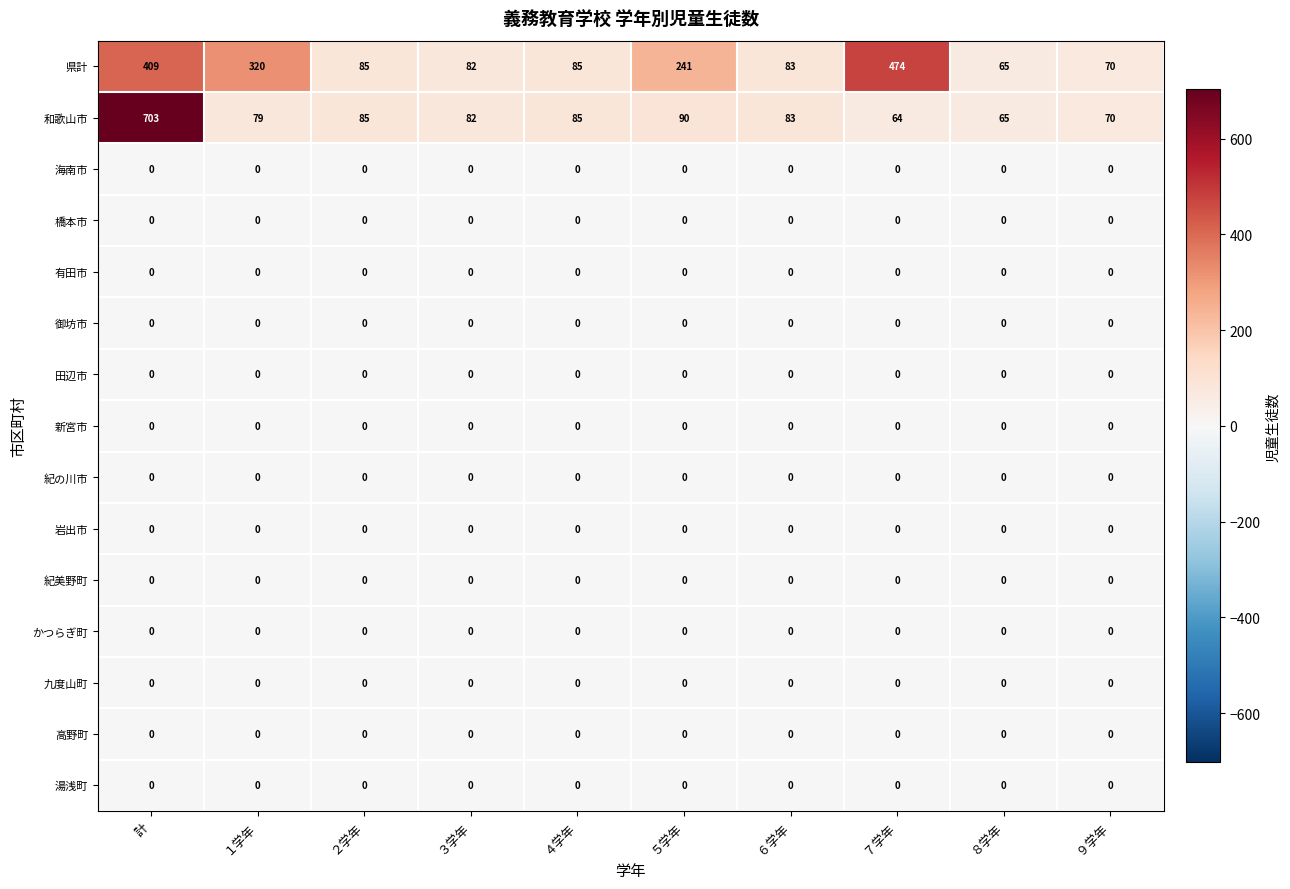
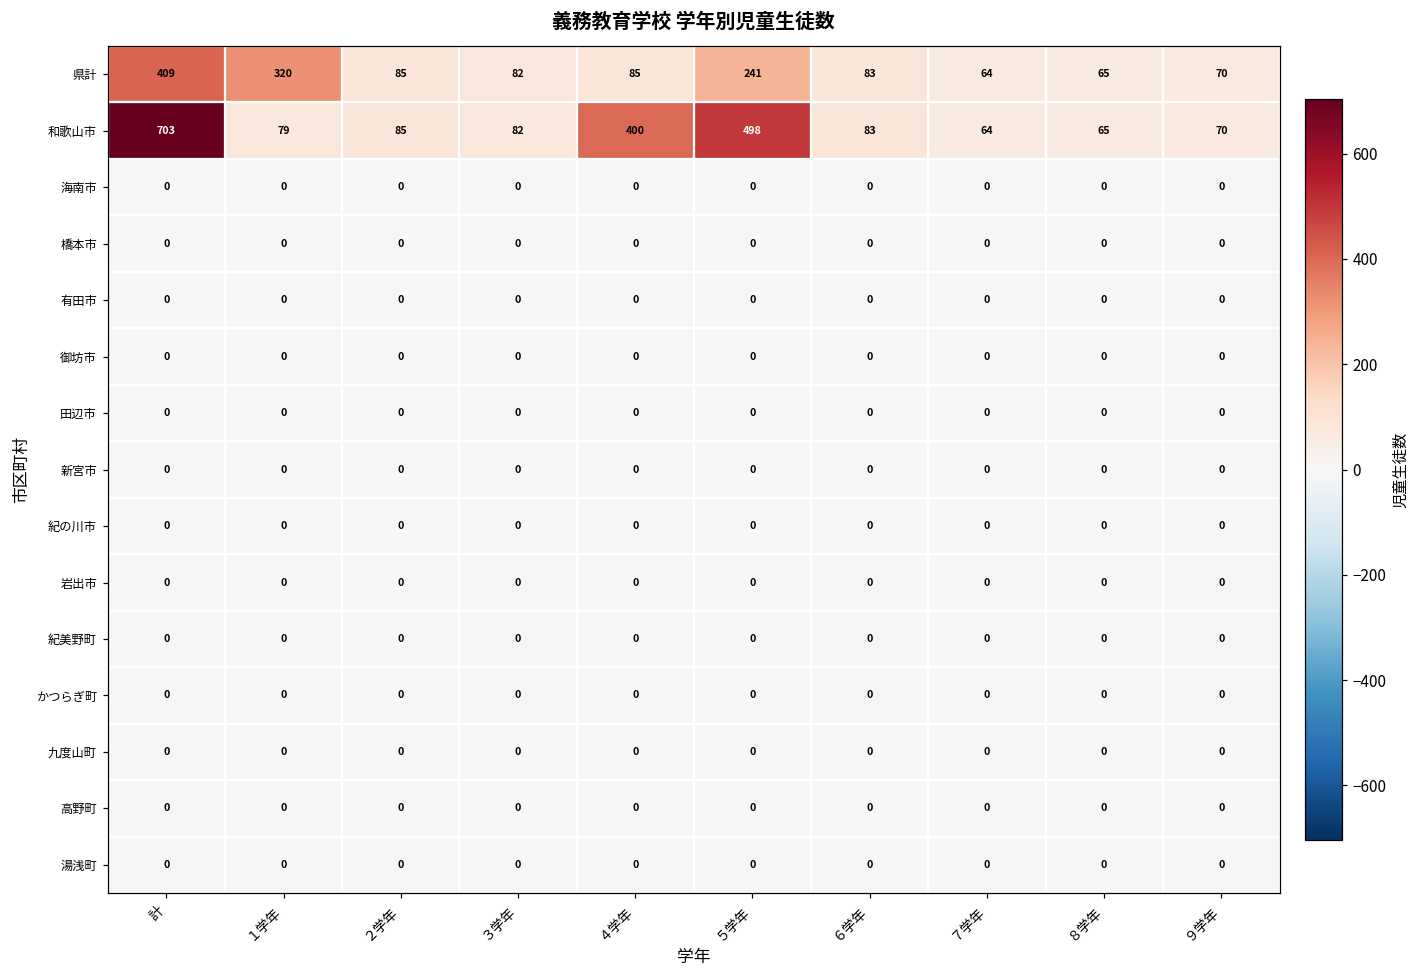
県計, ７学年: 474 -> 64
和歌山市, ４学年: 85 -> 400
和歌山市, ５学年: 90 -> 498
